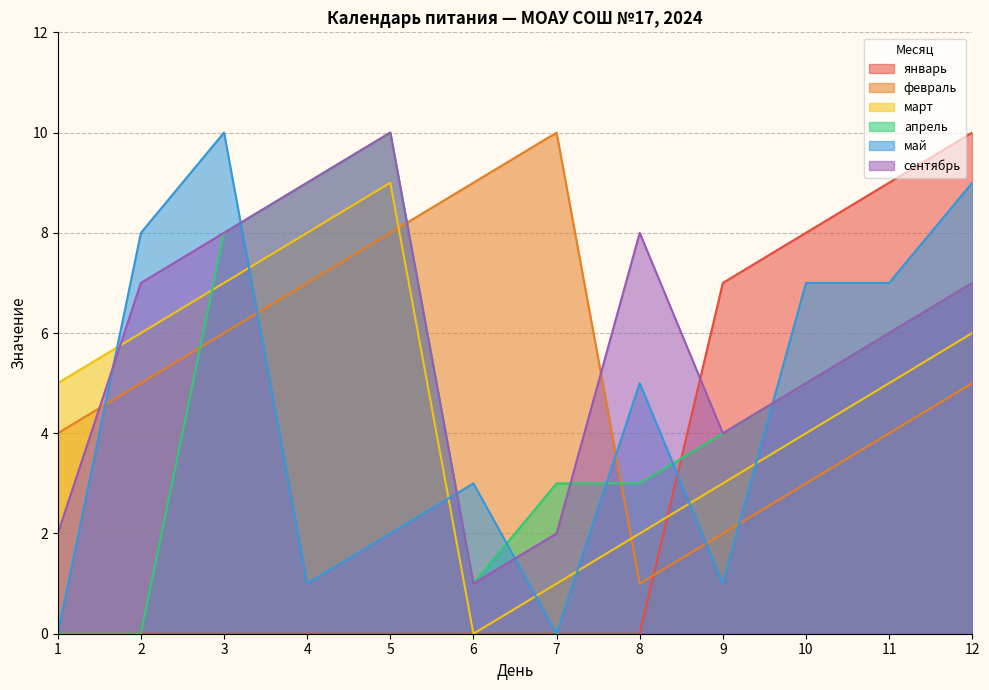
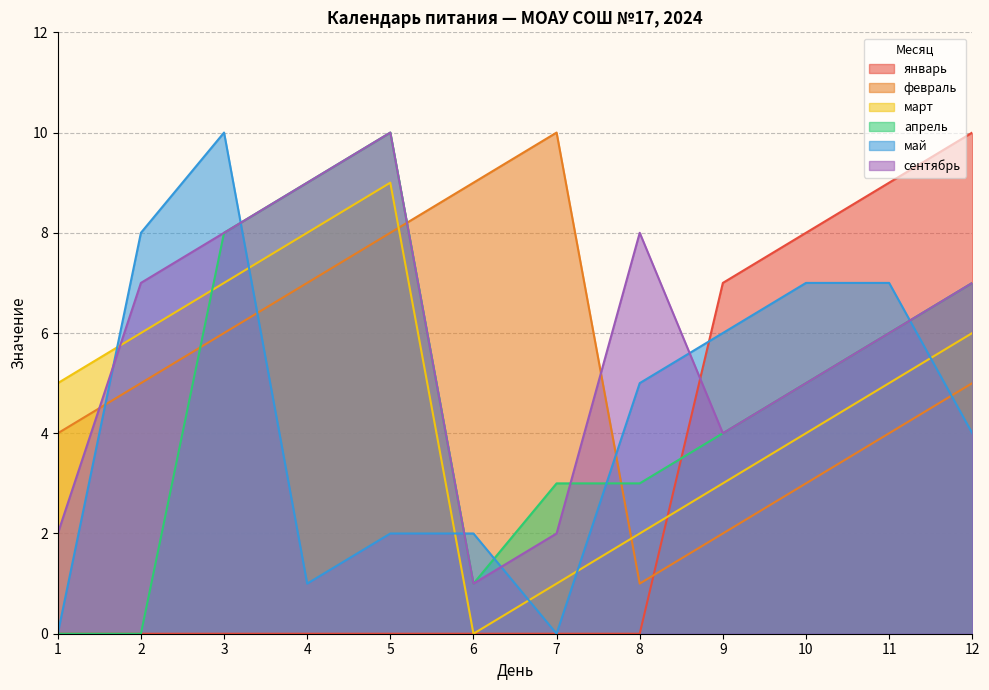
май, 6: 3 -> 2
май, 9: 1 -> 6
май, 12: 9 -> 4
